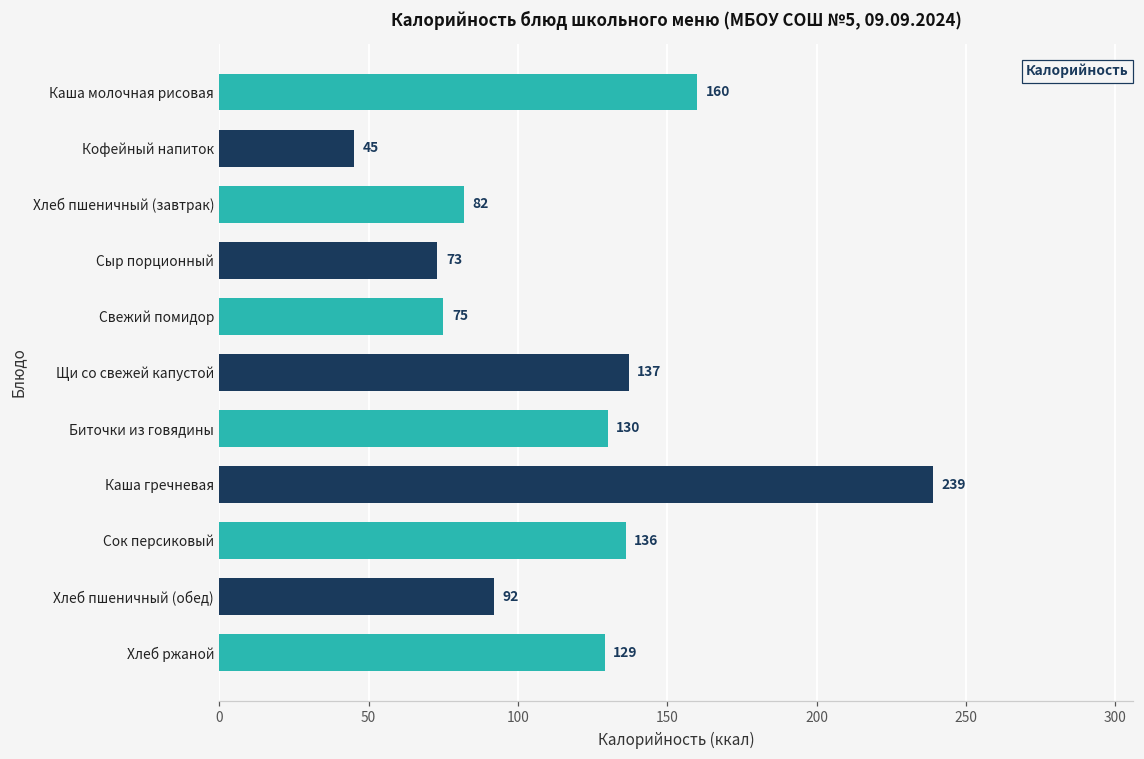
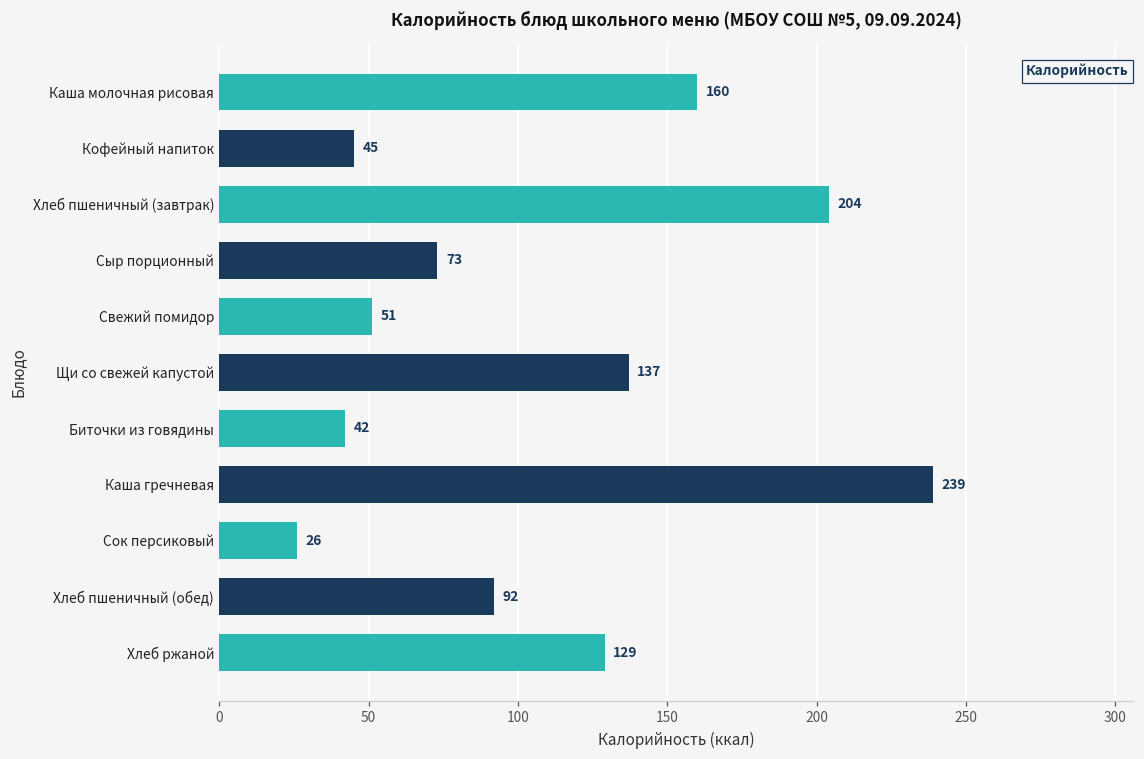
Хлеб пшеничный (завтрак): 82 -> 204
Свежий помидор: 75 -> 51
Биточки из говядины: 130 -> 42
Сок персиковый: 136 -> 26
